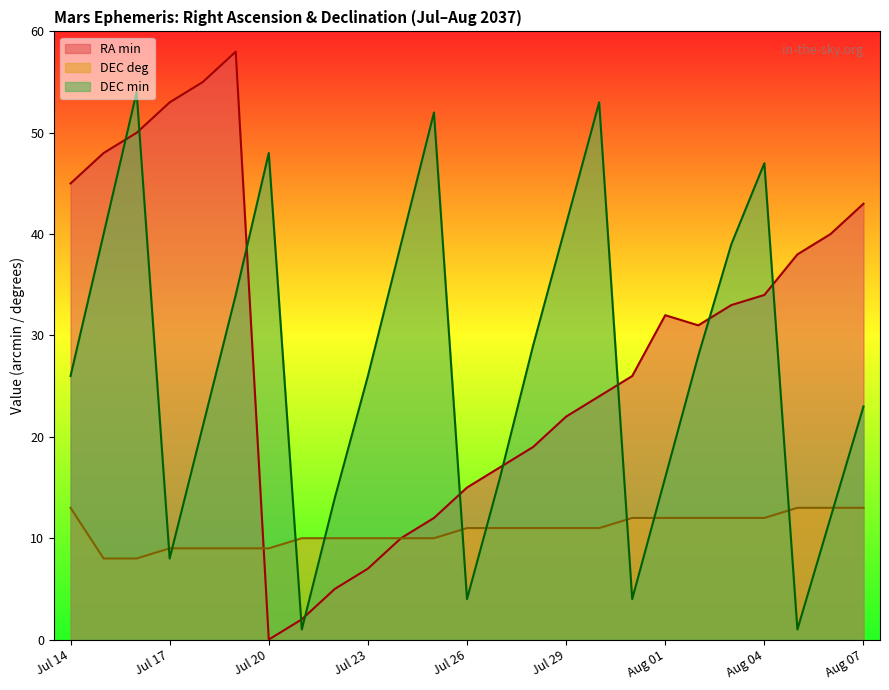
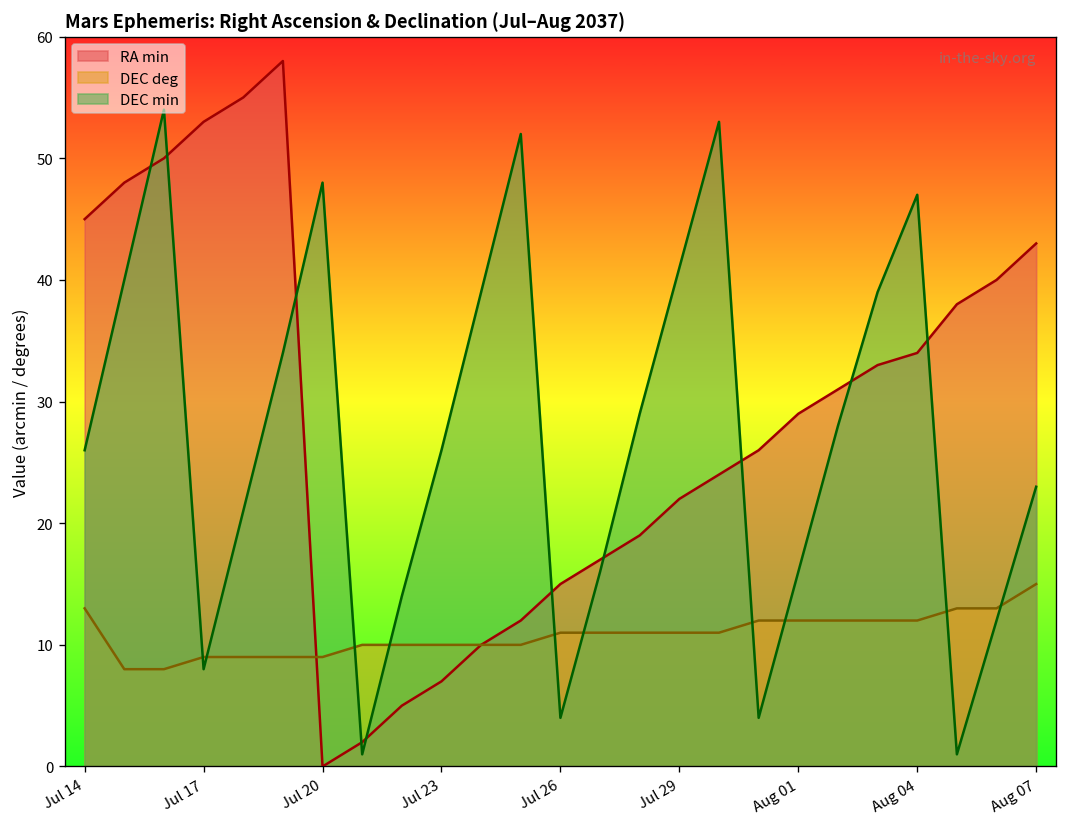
RA min, Aug 01: 32 -> 29
DEC deg, Aug 07: 13 -> 15
